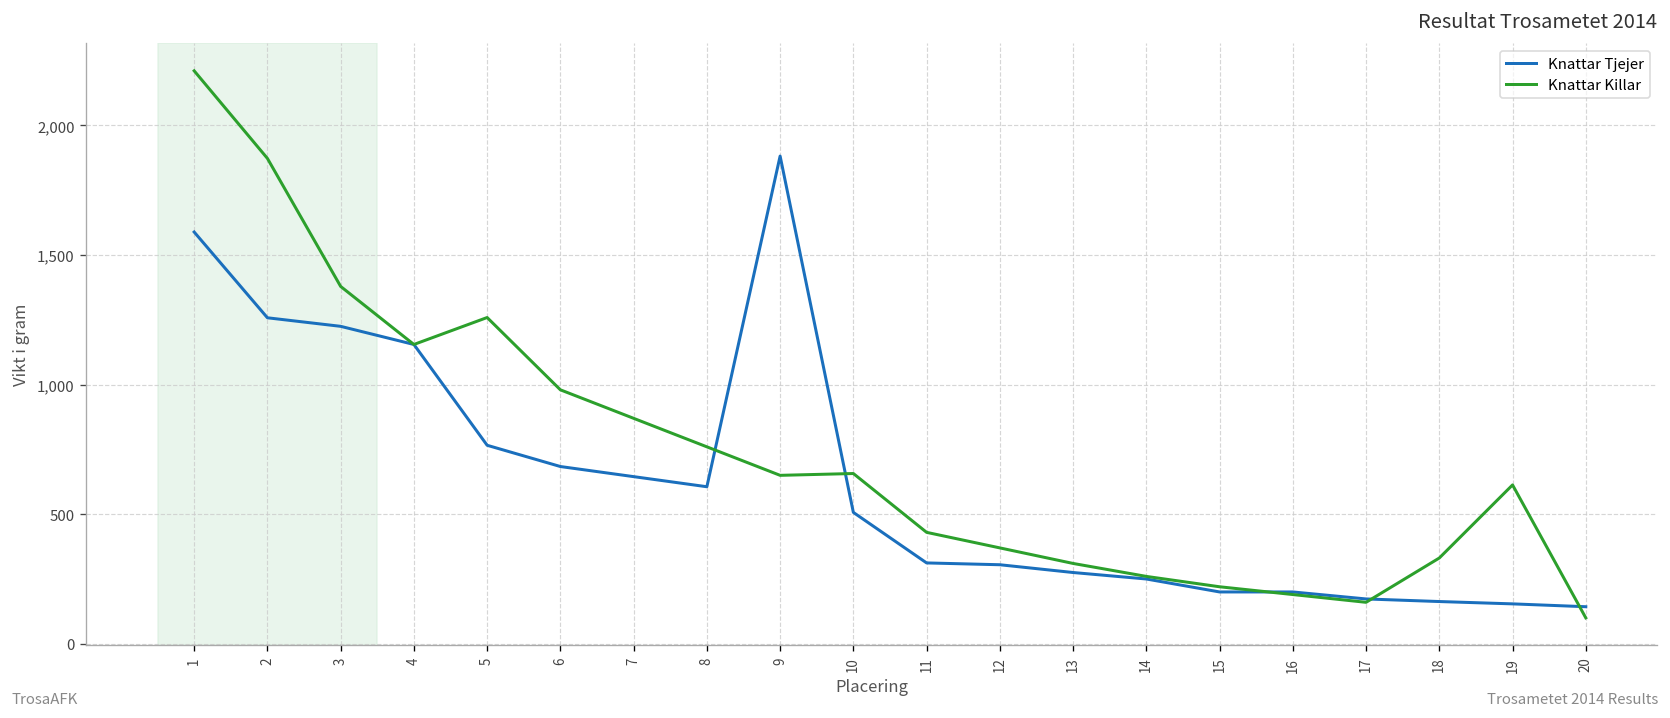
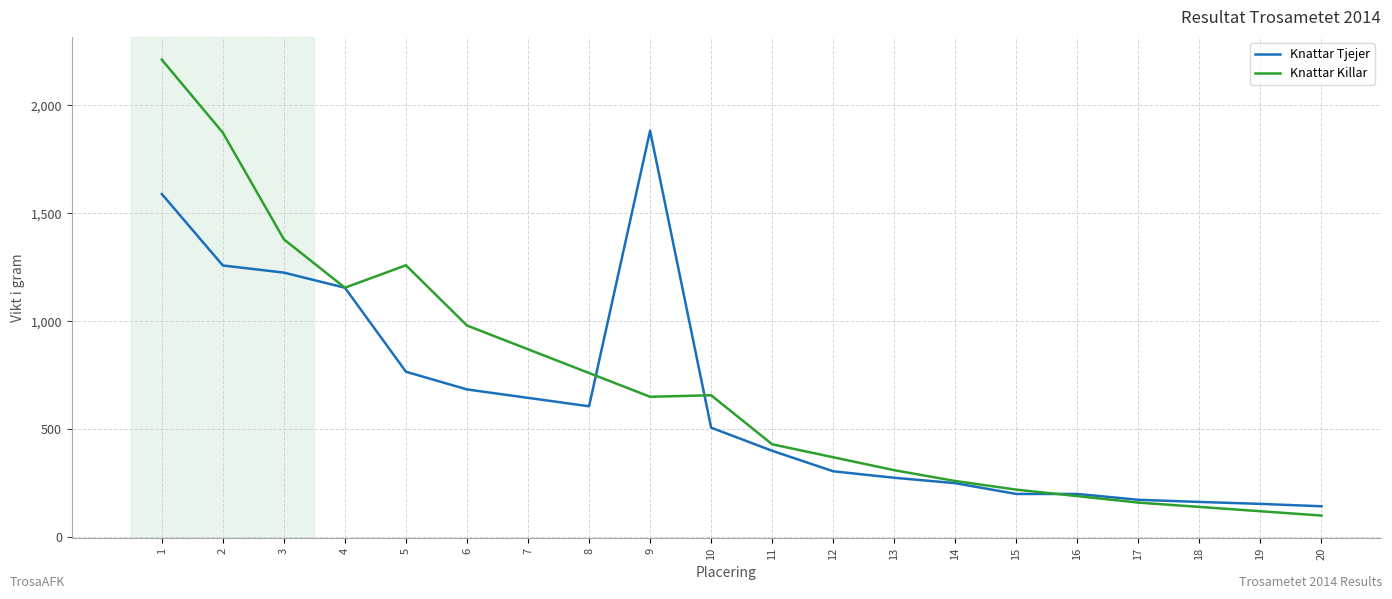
Knattar Tjejer, 11: 310 -> 400
Knattar Killar, 18: 330 -> 140
Knattar Killar, 19: 610 -> 120
